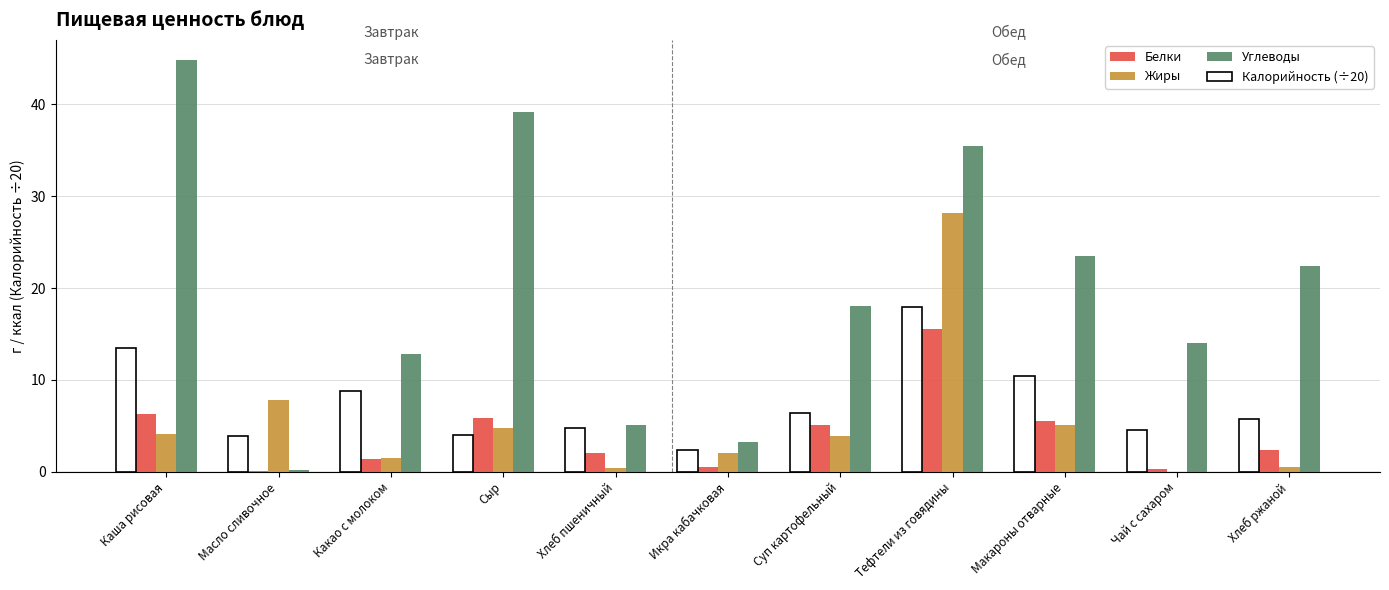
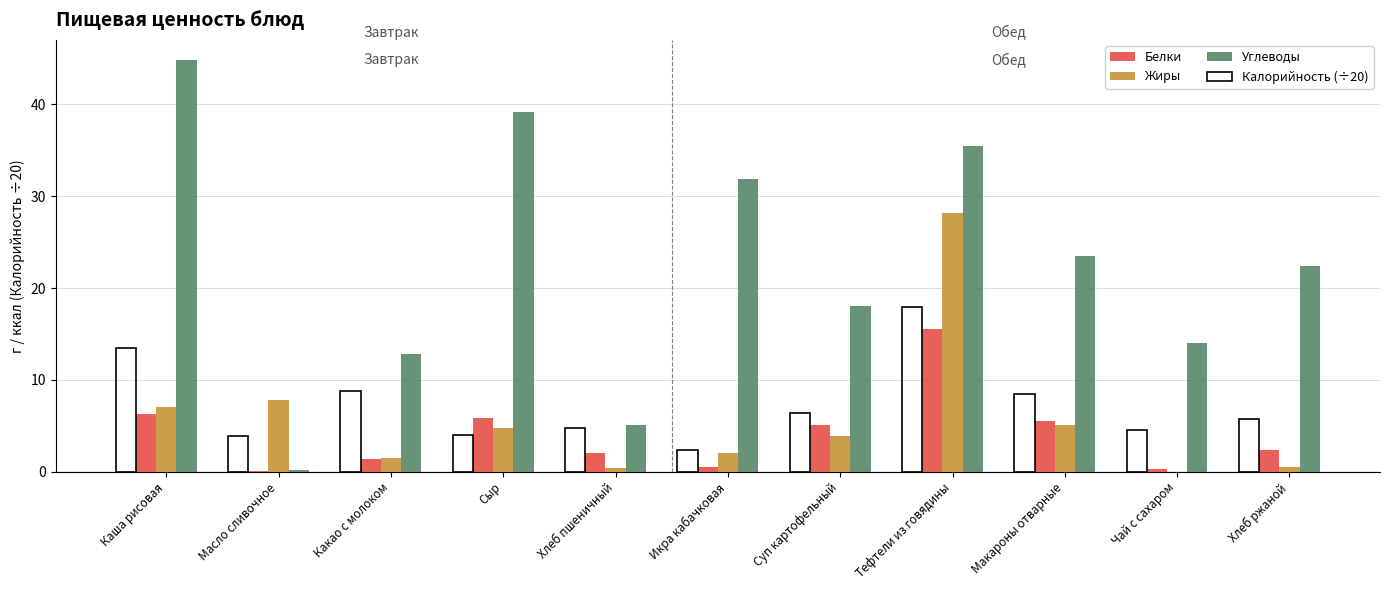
Жиры, Каша рисовая: 4 -> 7
Углеводы, Икра кабачковая: 3 -> 32
Калорийность (÷20), Макароны отварные: 10 -> 8
